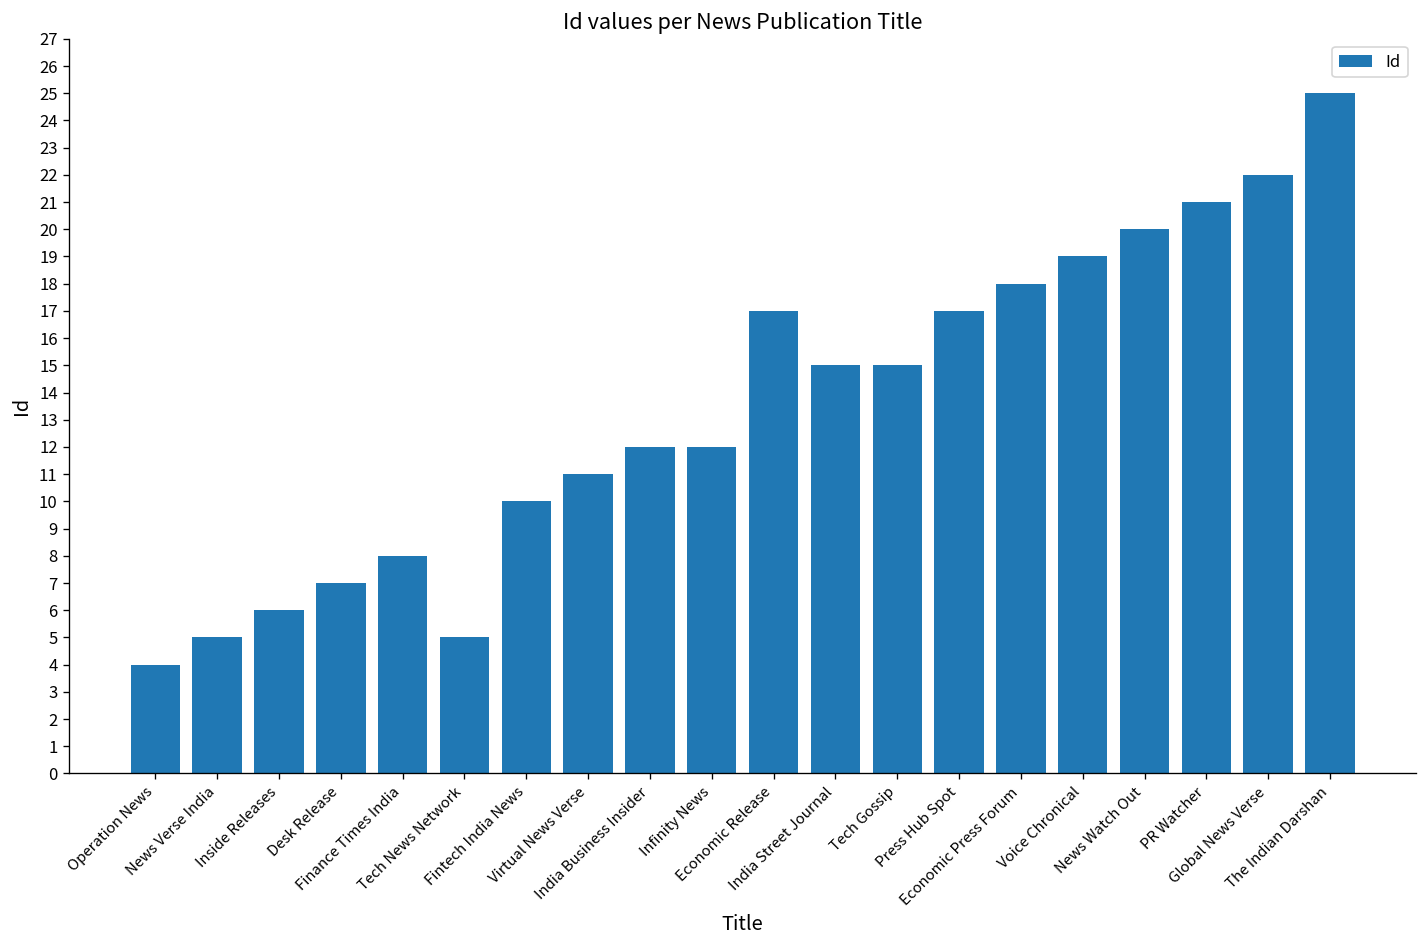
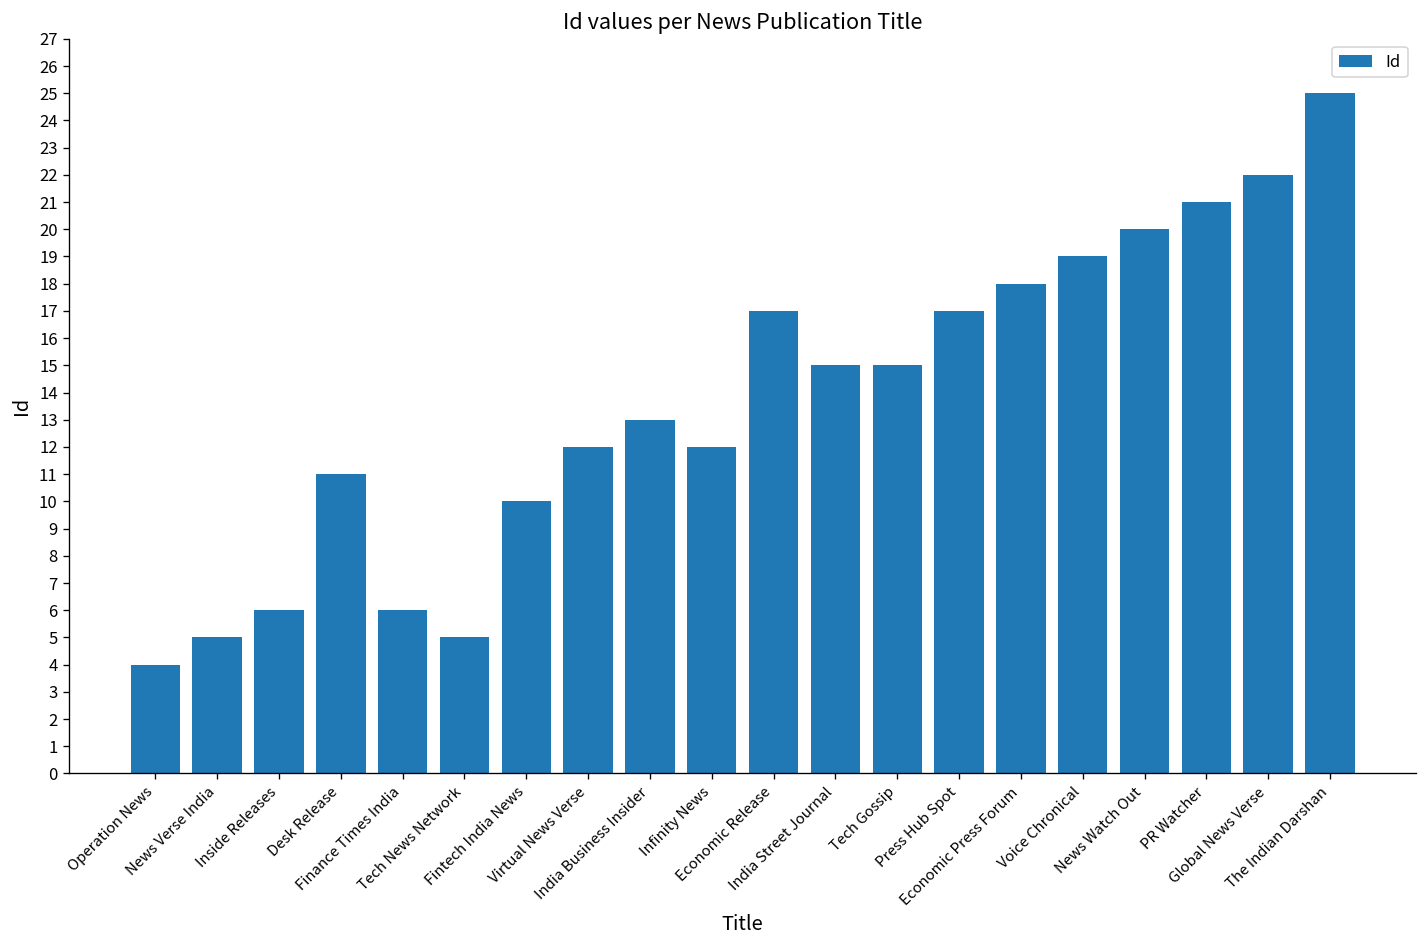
Desk Release: 7 -> 11
Finance Times India: 8 -> 6
Virtual News Verse: 11 -> 12
India Business Insider: 12 -> 13
